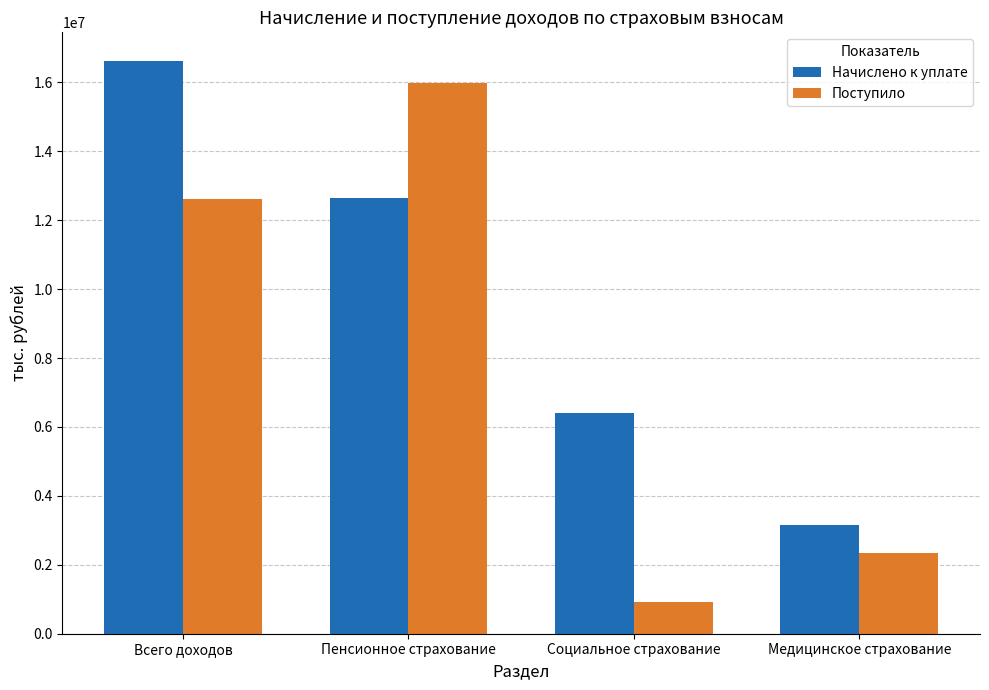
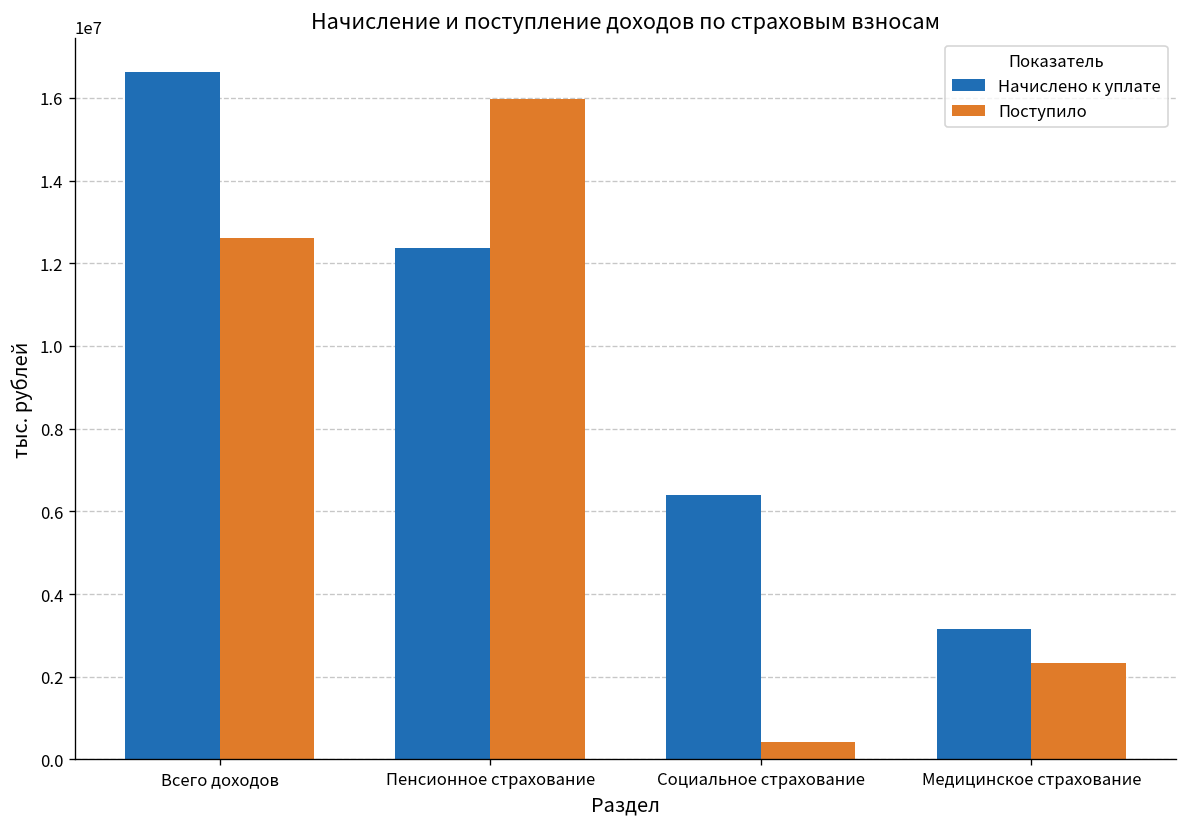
Начислено к уплате, Пенсионное страхование: 12600000 -> 12400000
Поступило, Социальное страхование: 900000 -> 400000
